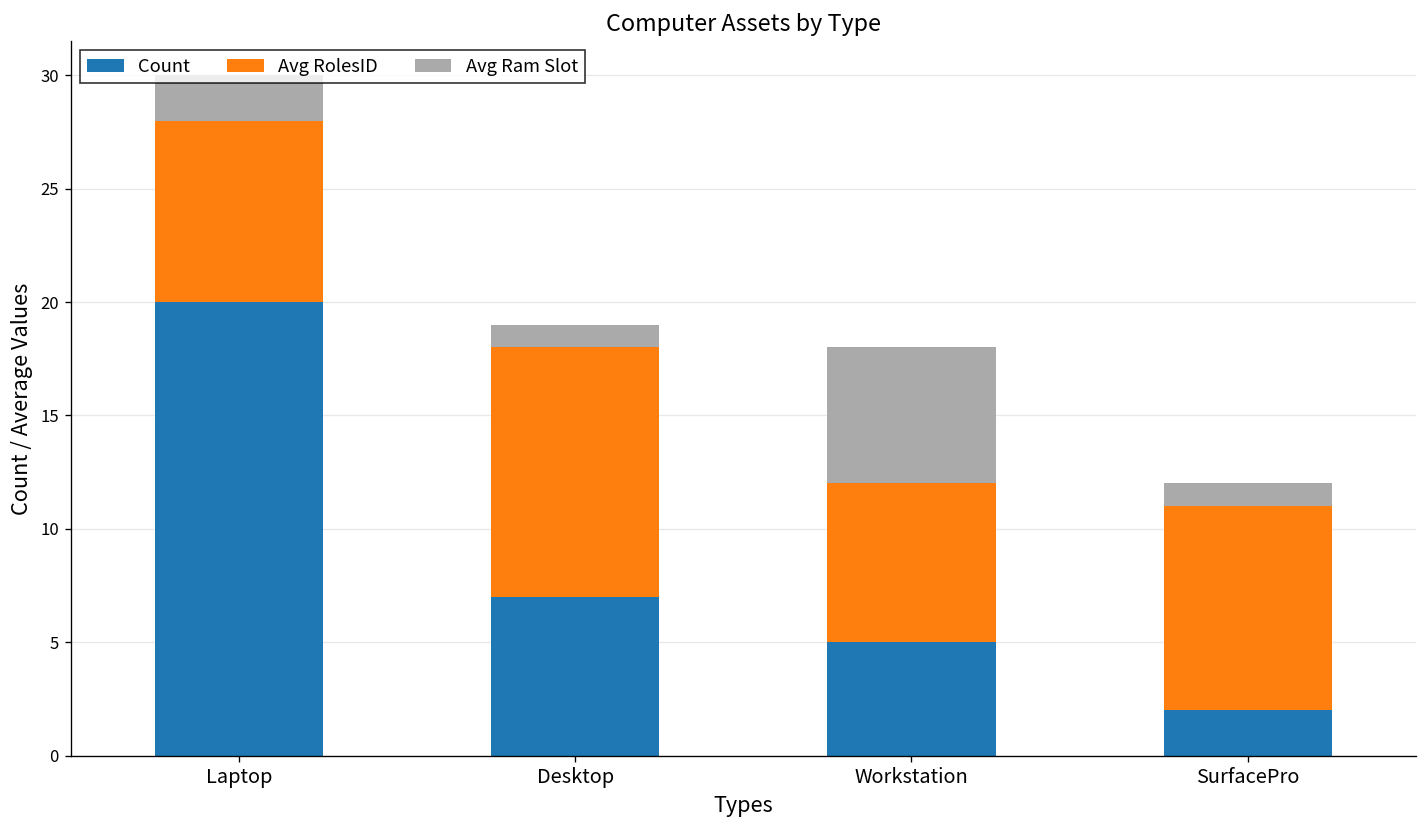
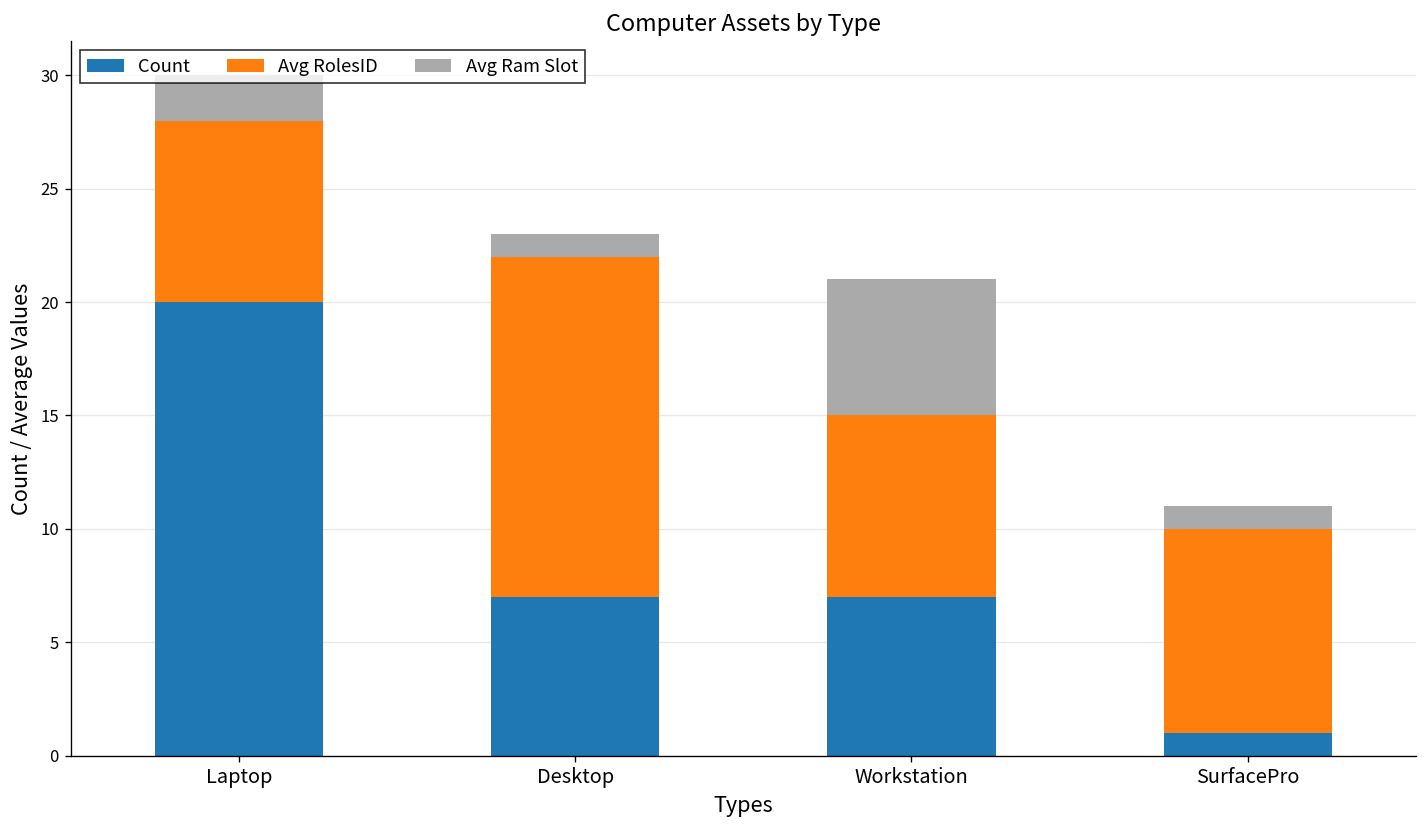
Avg RolesID, Desktop: 11 -> 15
Count, Workstation: 5 -> 7
Avg RolesID, Workstation: 7 -> 8
Count, SurfacePro: 2 -> 1
